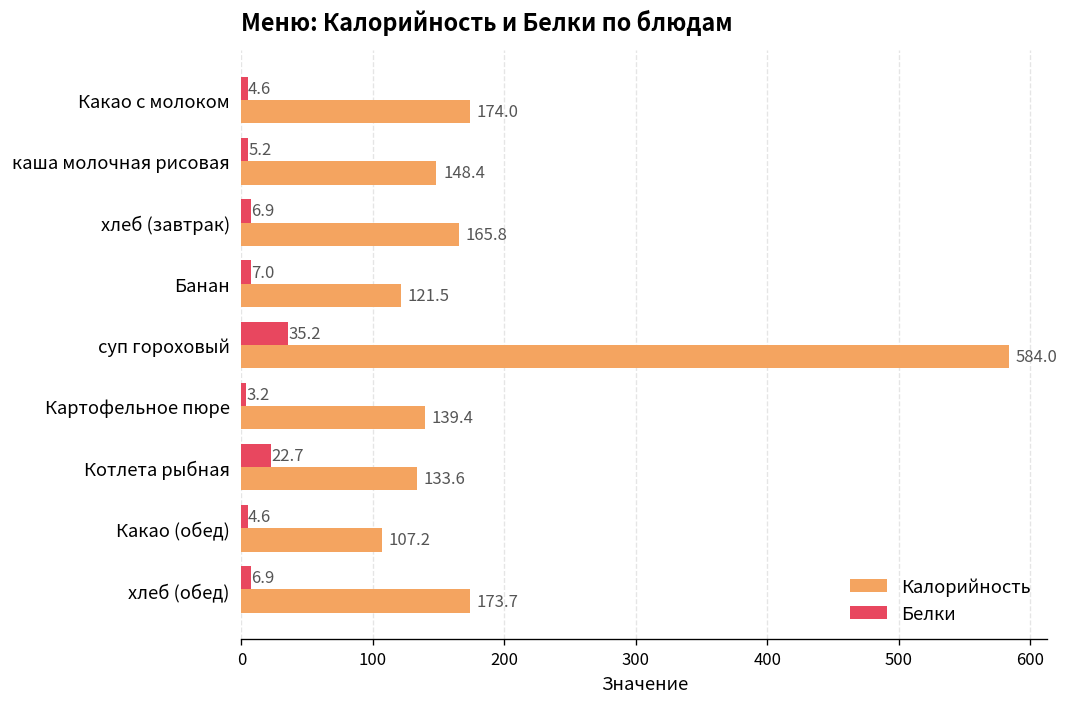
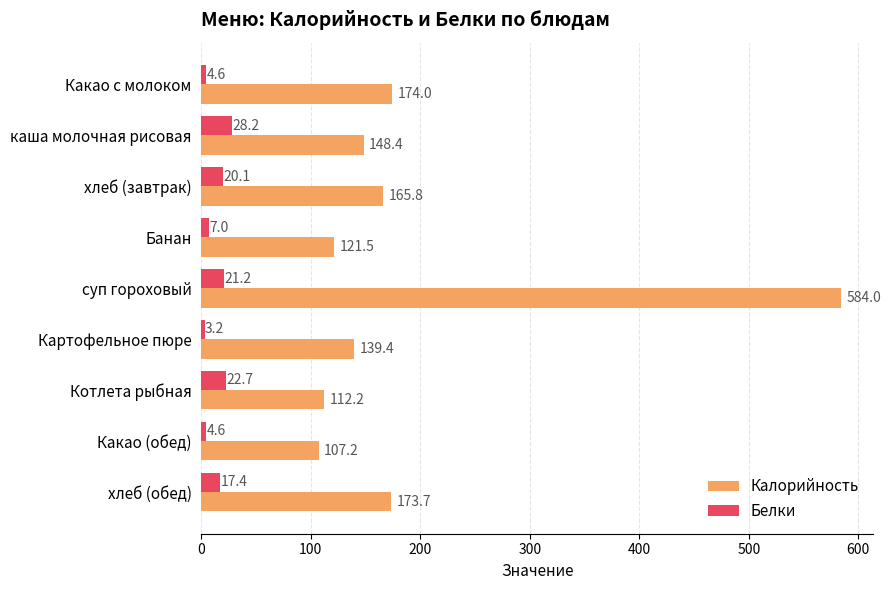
Белки, каша молочная рисовая: 5.2 -> 28.2
Белки, хлеб (завтрак): 6.9 -> 20.1
Белки, суп гороховый: 35.2 -> 21.2
Калорийность, Котлета рыбная: 133.6 -> 112.2
Белки, хлеб (обед): 6.9 -> 17.4
